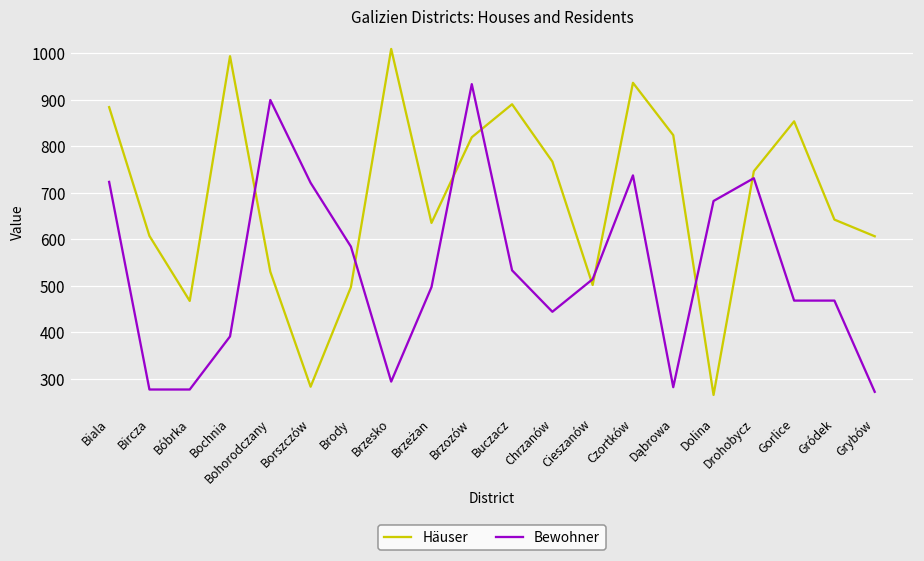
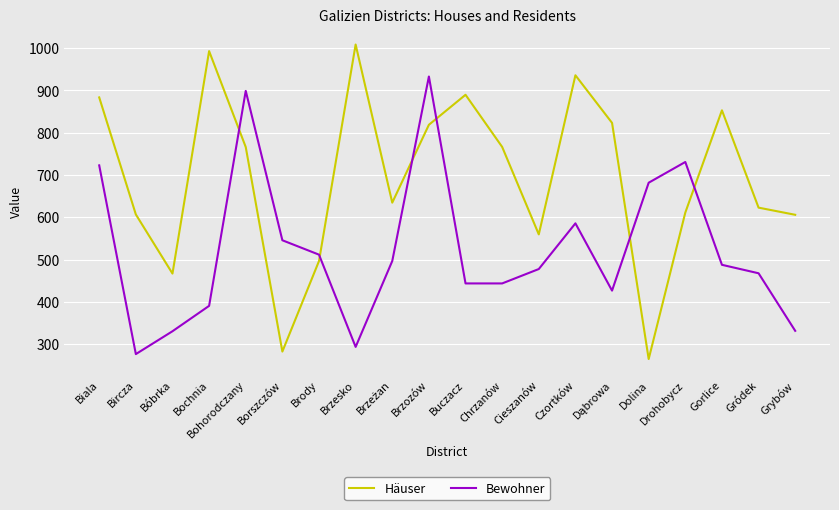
Bewohner, Bóbrka: 280 -> 330
Häuser, Bohorodczany: 530 -> 770
Bewohner, Borszczów: 720 -> 550
Bewohner, Brody: 580 -> 510
Bewohner, Buczacz: 530 -> 440
Häuser, Cieszanów: 500 -> 560
Bewohner, Cieszanów: 510 -> 480
Bewohner, Czortków: 740 -> 590
Bewohner, Dąbrowa: 280 -> 430
Häuser, Drohobycz: 750 -> 610
Bewohner, Gorlice: 470 -> 490
Häuser, Gródek: 640 -> 620
Bewohner, Grybów: 270 -> 330
